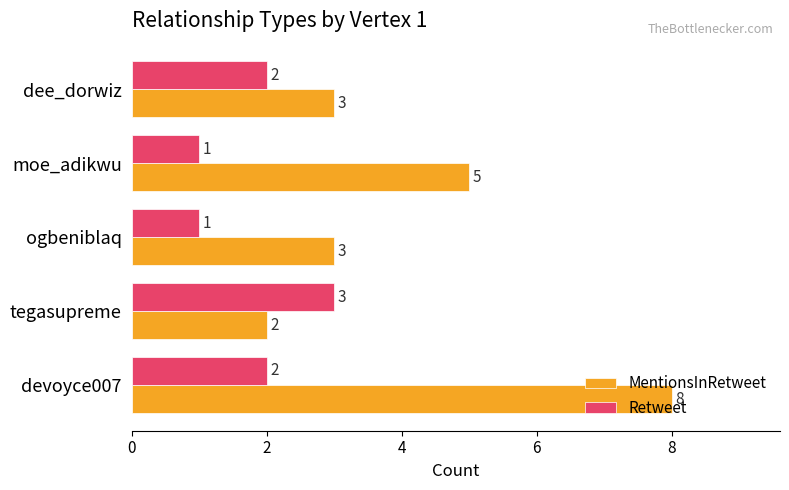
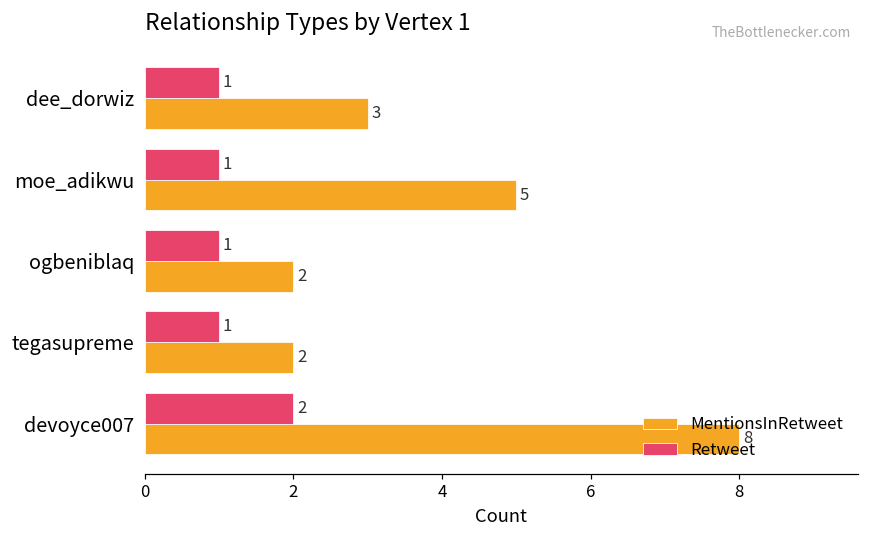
Retweet, dee_dorwiz: 2 -> 1
MentionsInRetweet, ogbeniblaq: 3 -> 2
Retweet, tegasupreme: 3 -> 1
